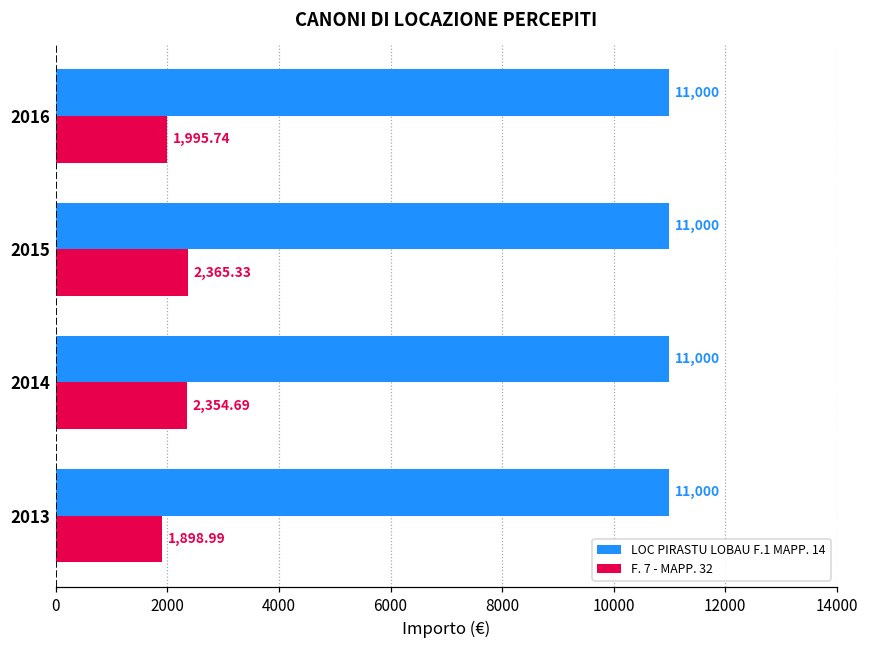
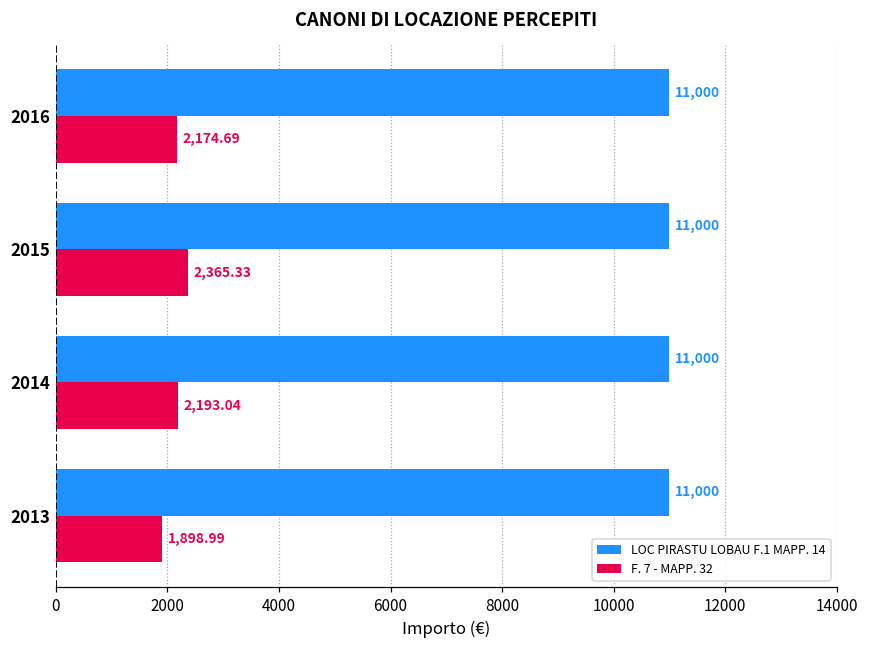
F. 7 - MAPP. 32, 2016: 1,995.74 -> 2,174.69
F. 7 - MAPP. 32, 2014: 2,354.69 -> 2,193.04
